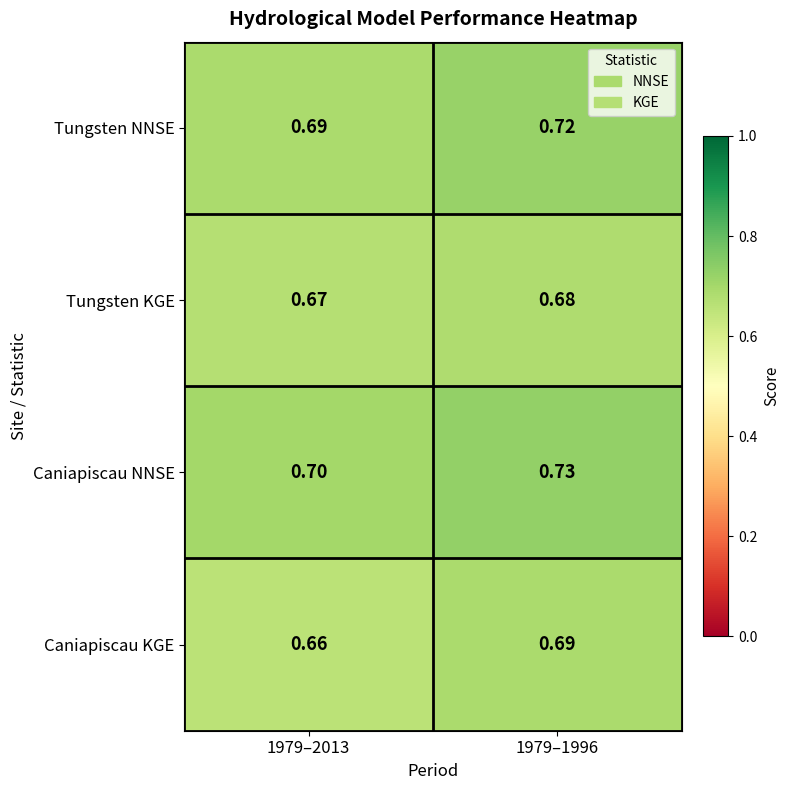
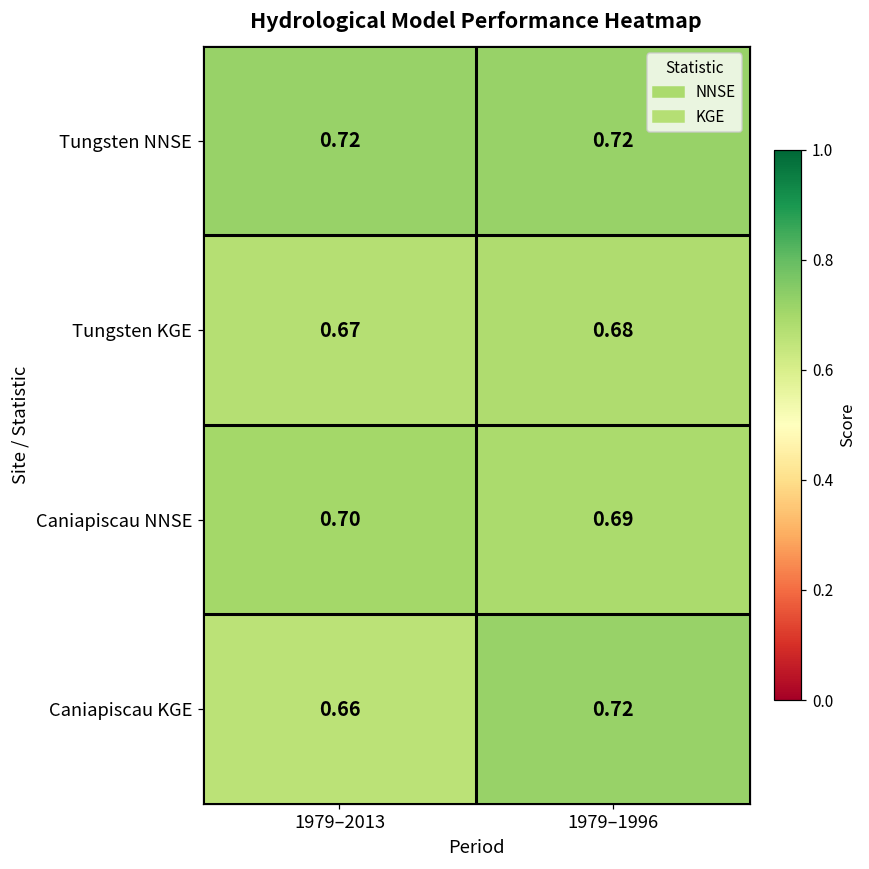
Tungsten NNSE, 1979–2013: 0.69 -> 0.72
Caniapiscau NNSE, 1979–1996: 0.73 -> 0.69
Caniapiscau KGE, 1979–1996: 0.69 -> 0.72
